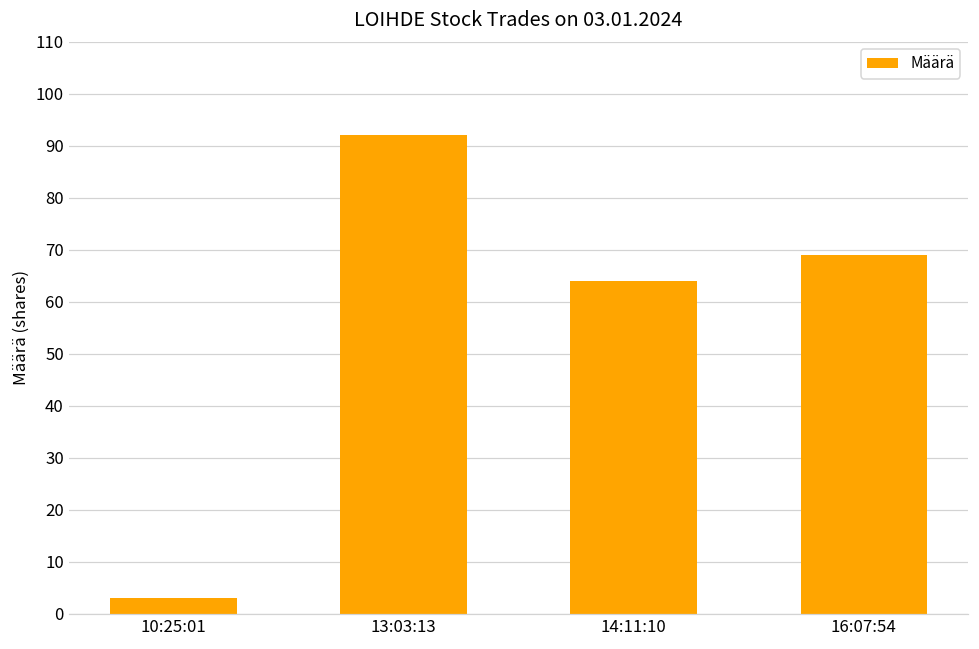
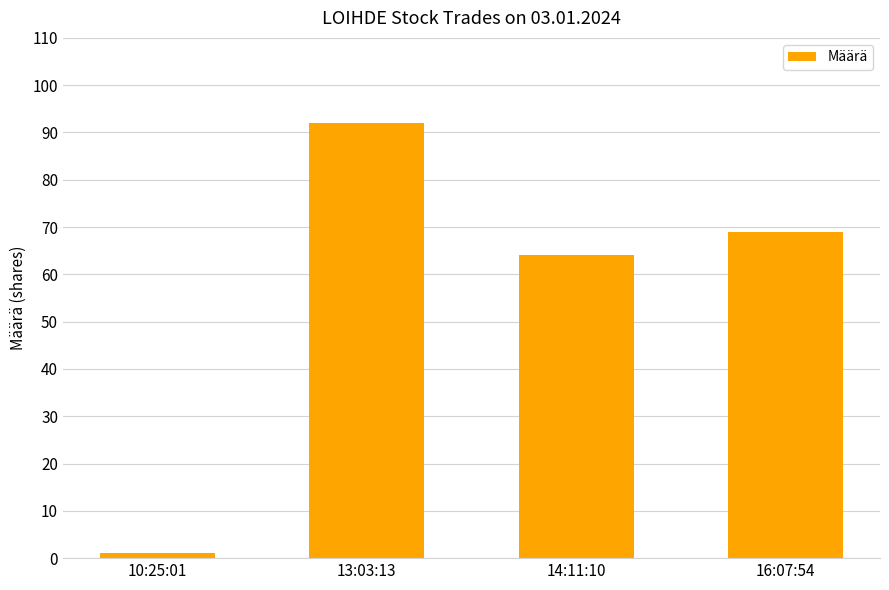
10:25:01: 3 -> 1
